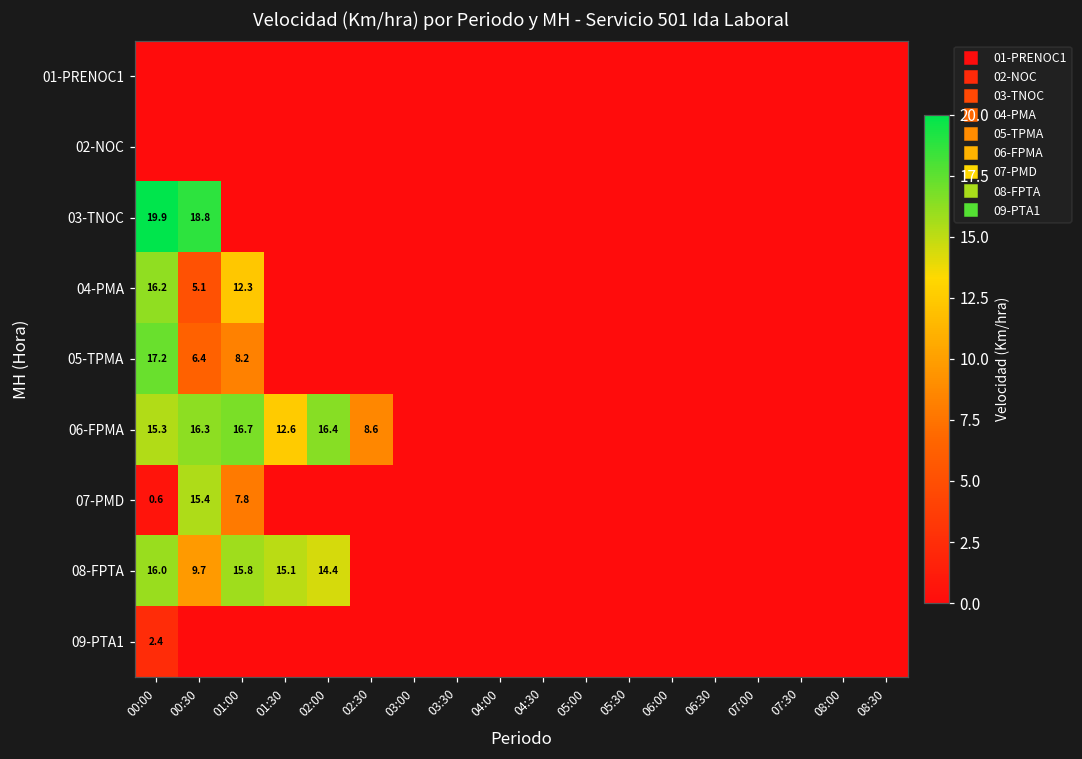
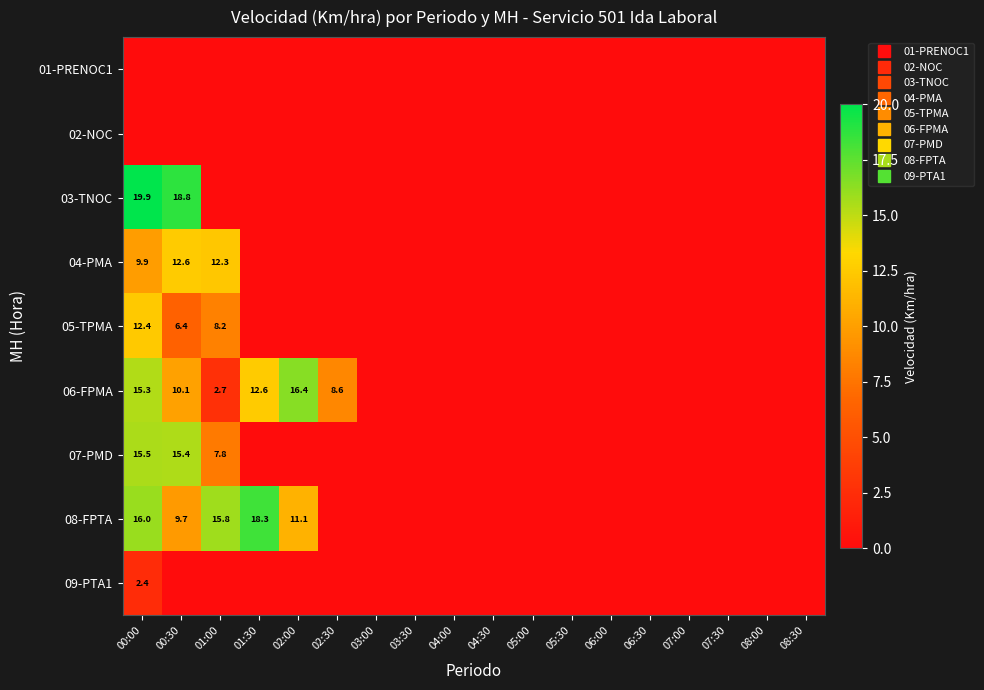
04-PMA, 00:00: 16.2 -> 9.9
04-PMA, 00:30: 5.1 -> 12.6
05-TPMA, 00:00: 17.2 -> 12.4
06-FPMA, 00:30: 16.3 -> 10.1
06-FPMA, 01:00: 16.7 -> 2.7
07-PMD, 00:00: 0.6 -> 15.5
08-FPTA, 01:30: 15.1 -> 18.3
08-FPTA, 02:00: 14.4 -> 11.1
